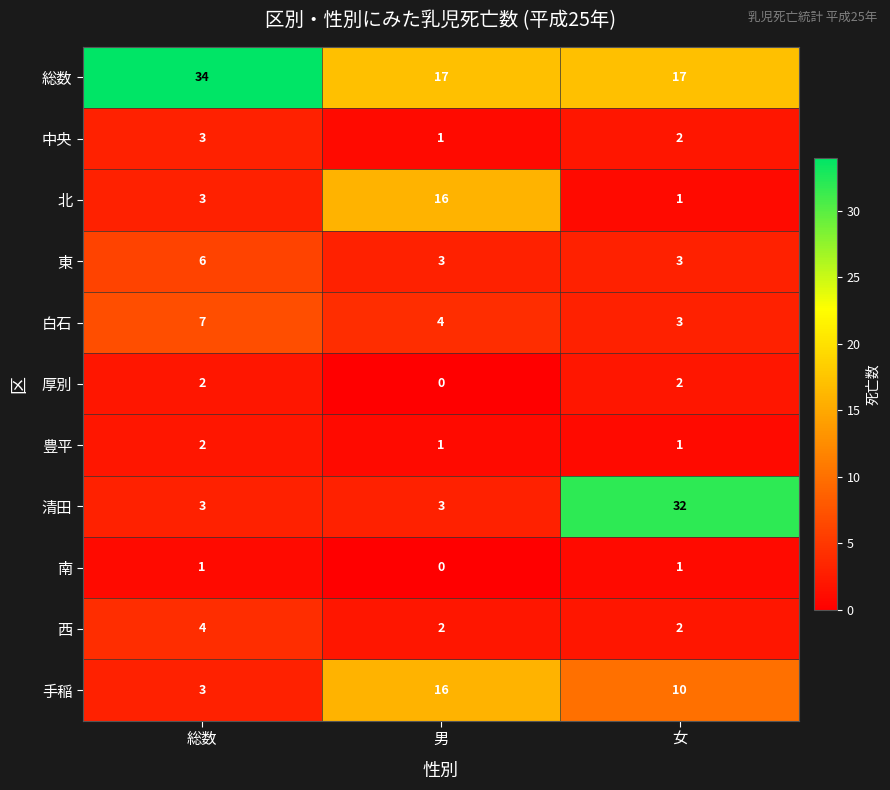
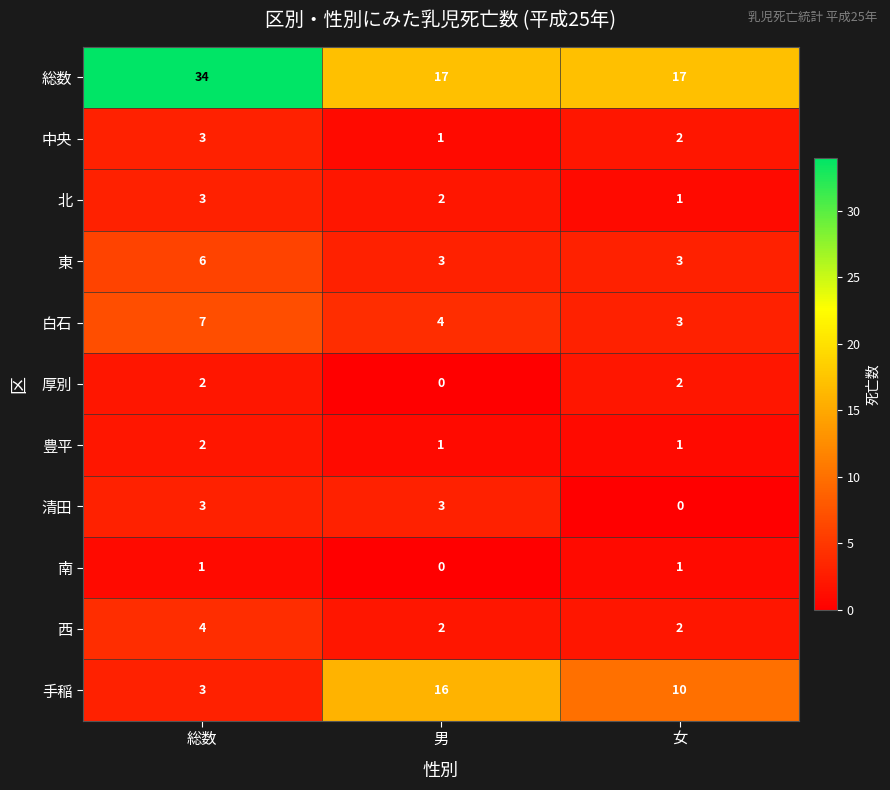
北, 男: 16 -> 2
清田, 女: 32 -> 0
